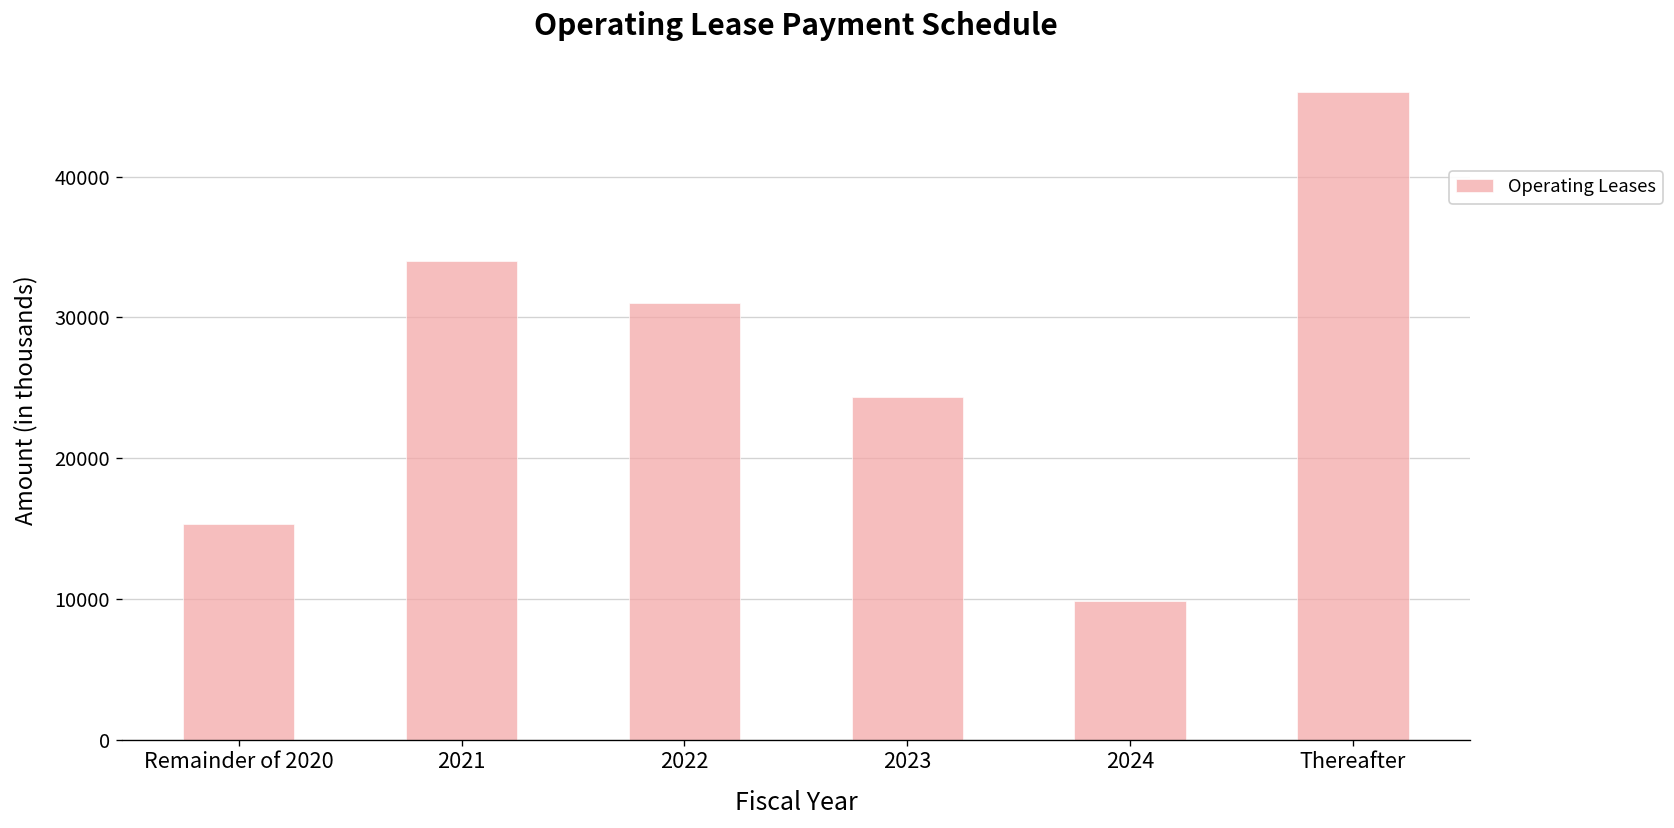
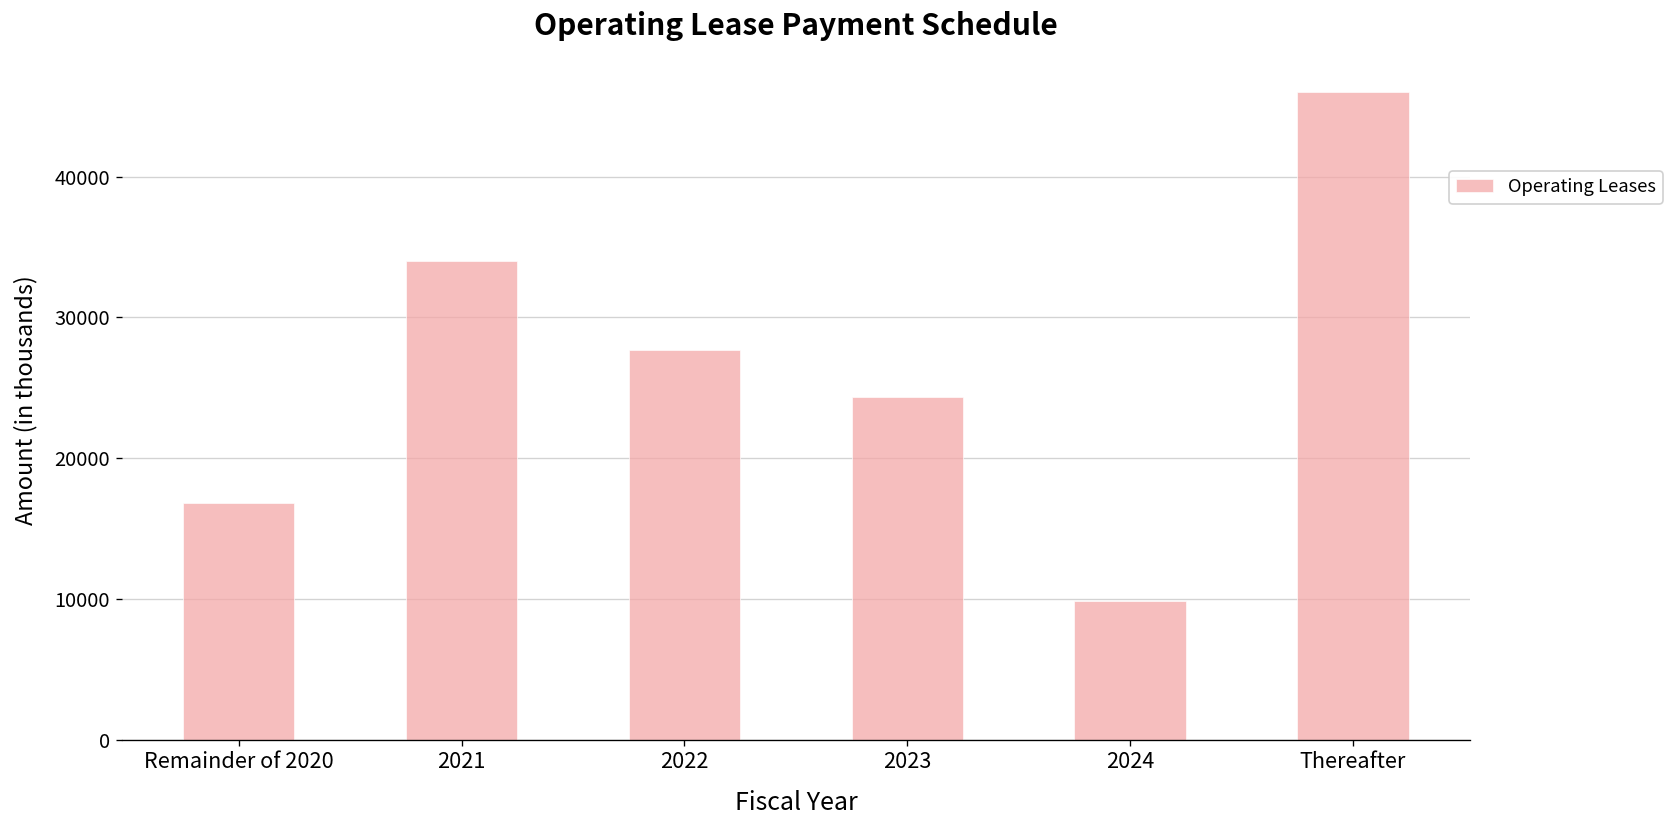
Remainder of 2020: 15300 -> 16800
2022: 31000 -> 27700
